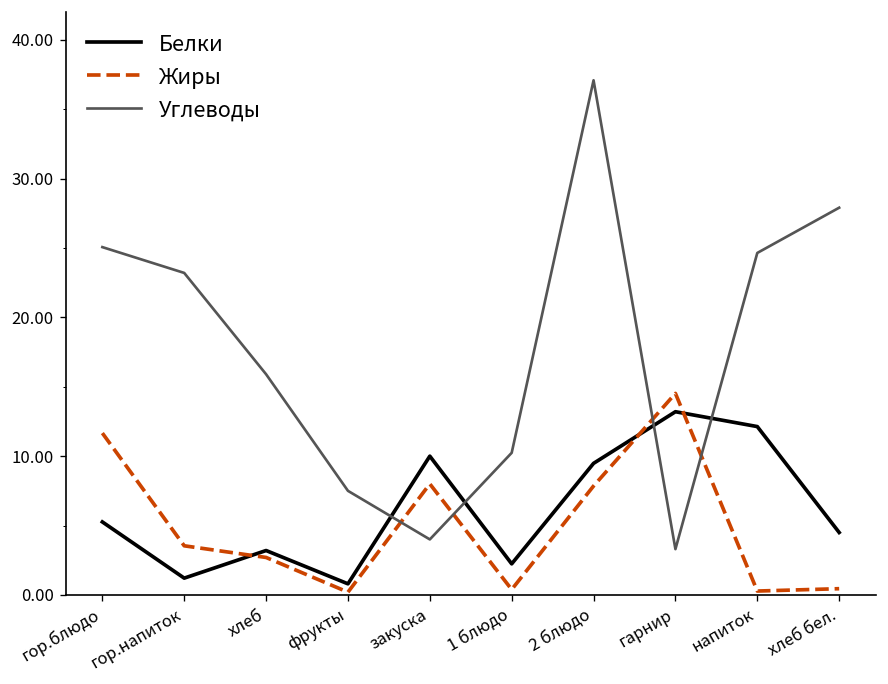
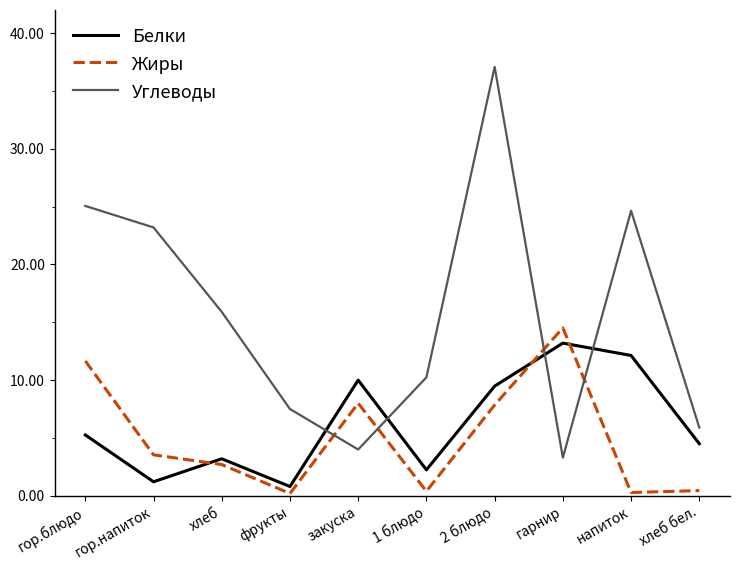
Углеводы, хлеб бел.: 27.9 -> 5.9
